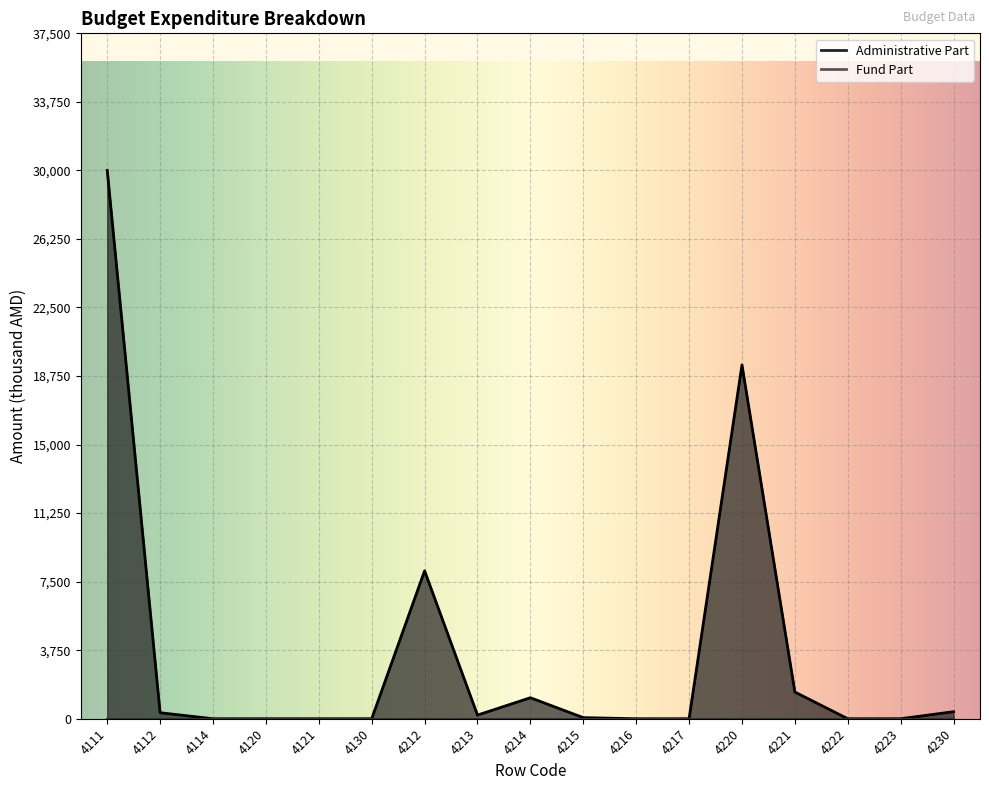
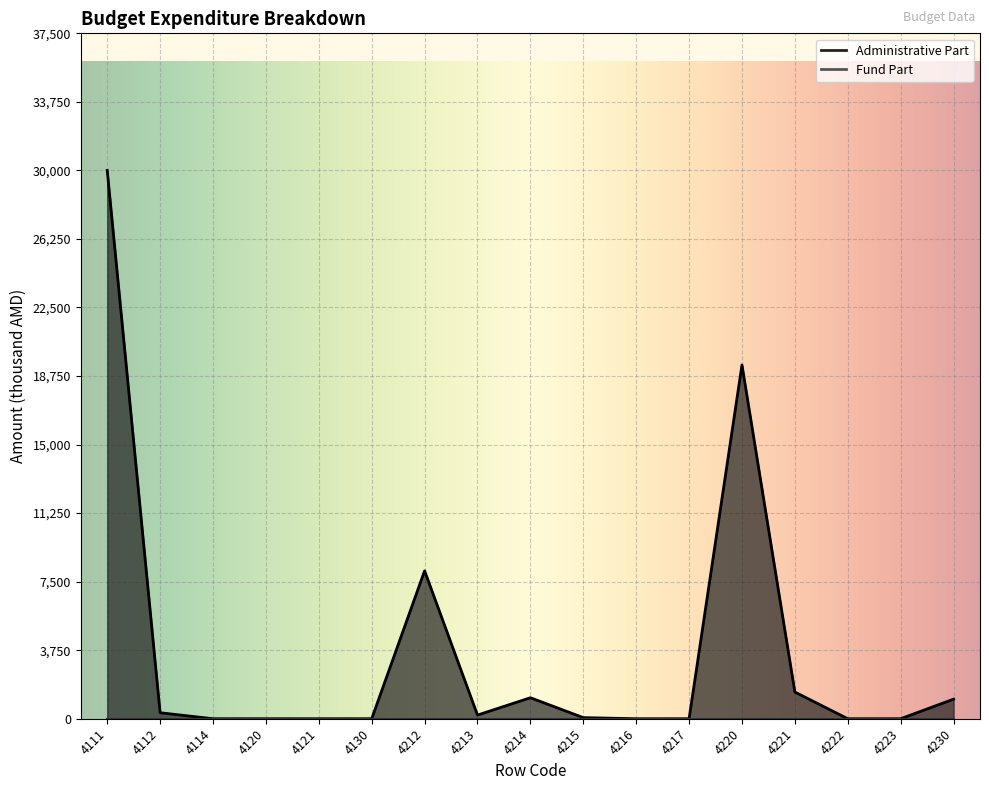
Administrative Part, 4230: 400 -> 1,100
